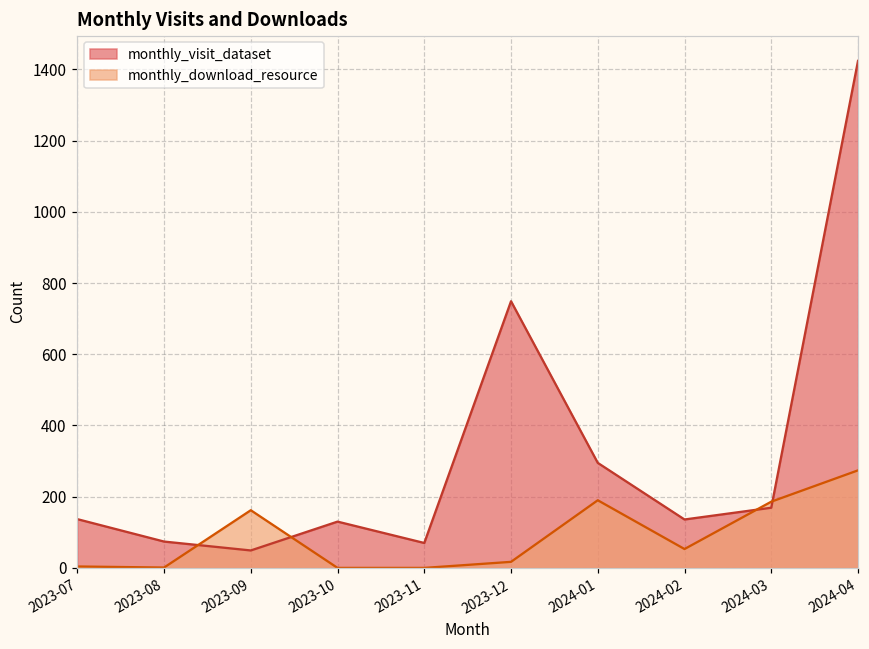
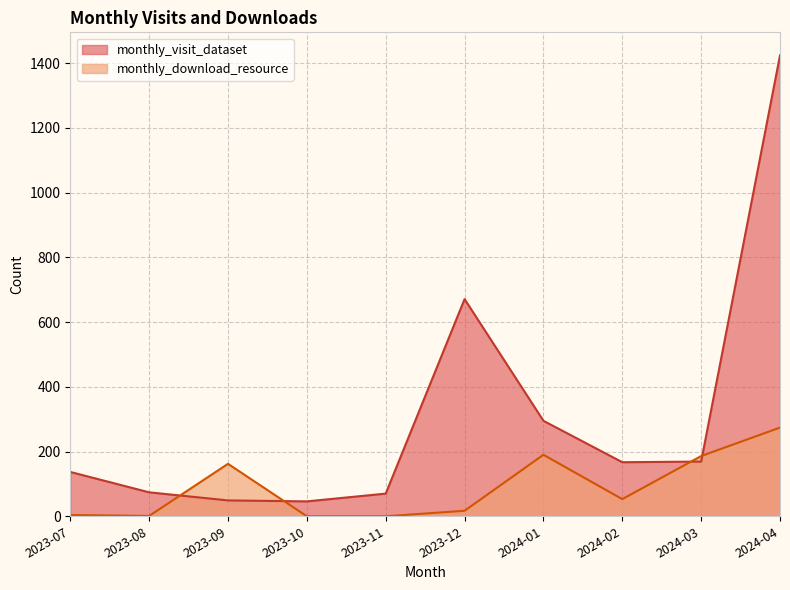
monthly_visit_dataset, 2023-10: 130 -> 50
monthly_visit_dataset, 2023-12: 750 -> 670
monthly_visit_dataset, 2024-02: 140 -> 170
